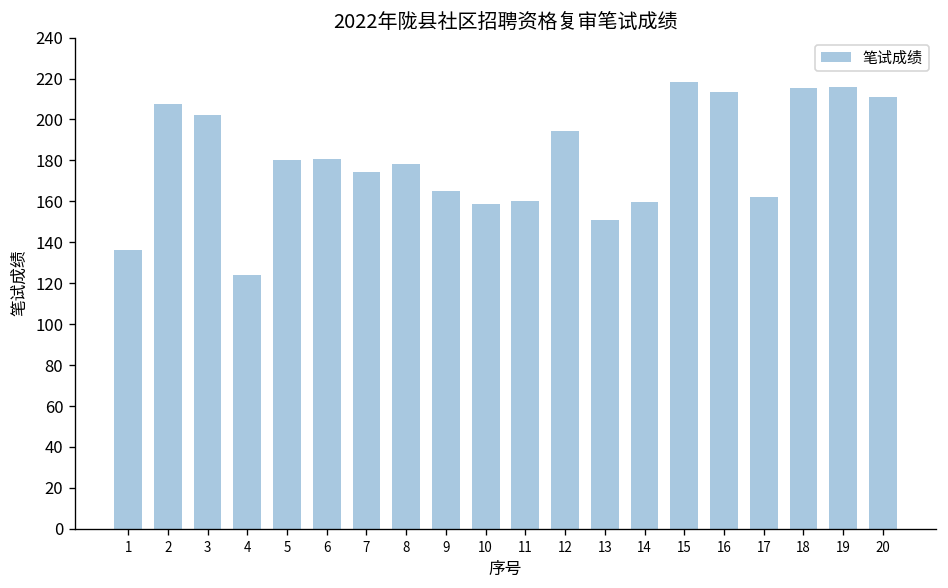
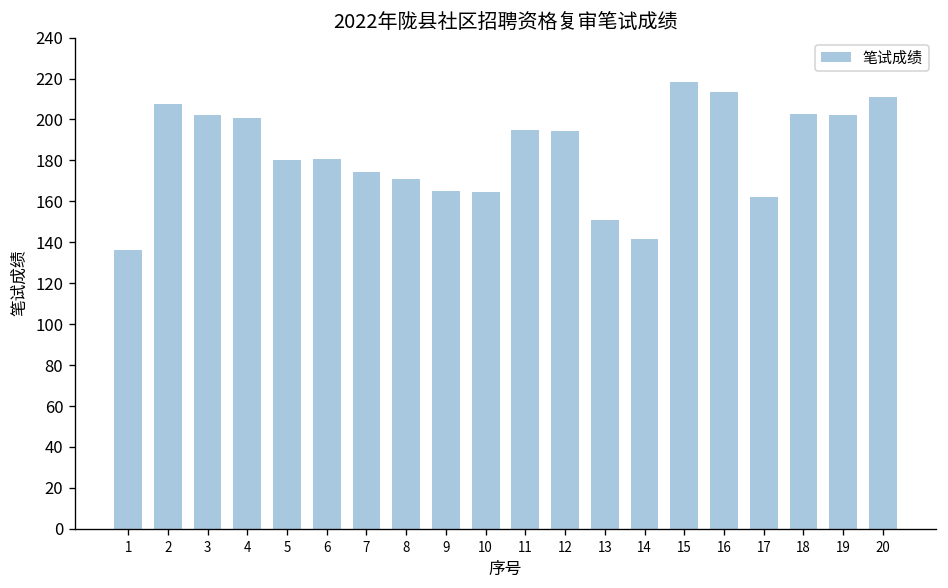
4: 124 -> 201
8: 178 -> 171
10: 159 -> 165
11: 160 -> 195
14: 160 -> 142
18: 215 -> 203
19: 216 -> 202
